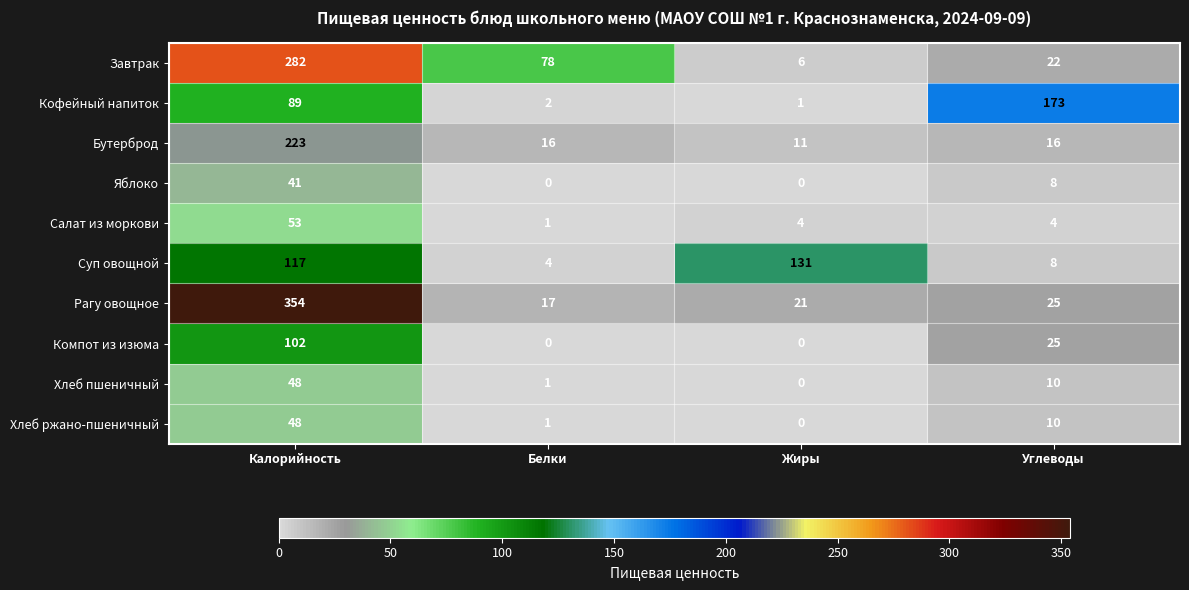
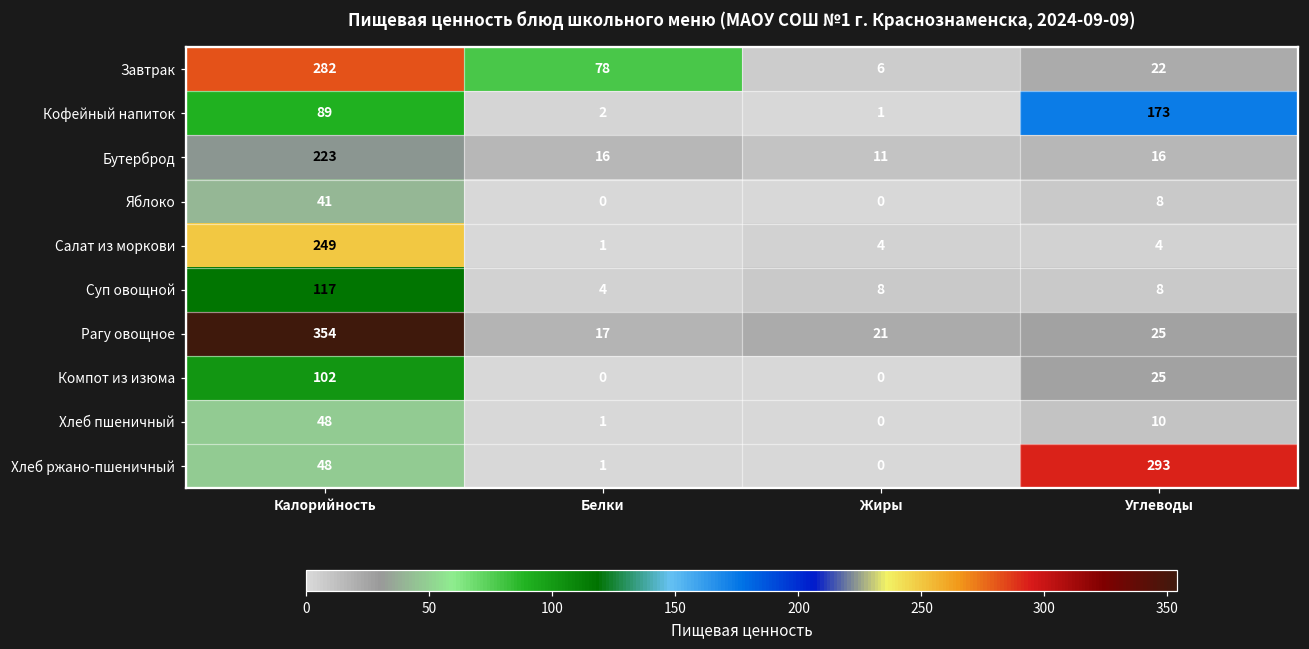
Салат из моркови, Калорийность: 53 -> 249
Суп овощной, Жиры: 131 -> 8
Хлеб ржано-пшеничный, Углеводы: 10 -> 293
